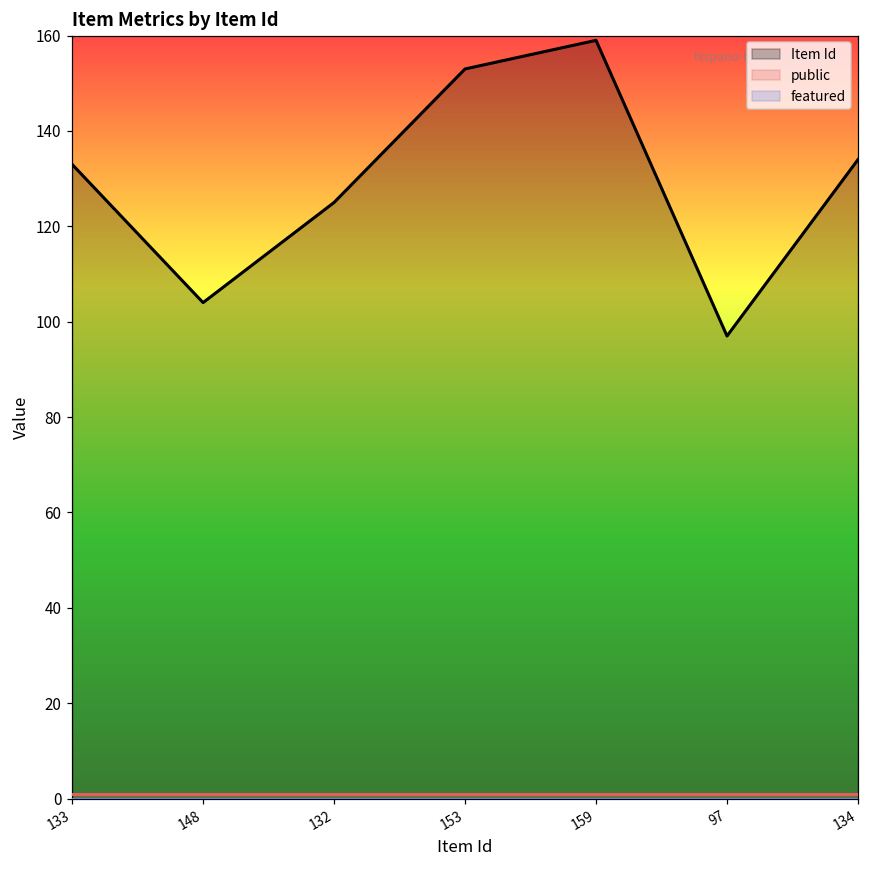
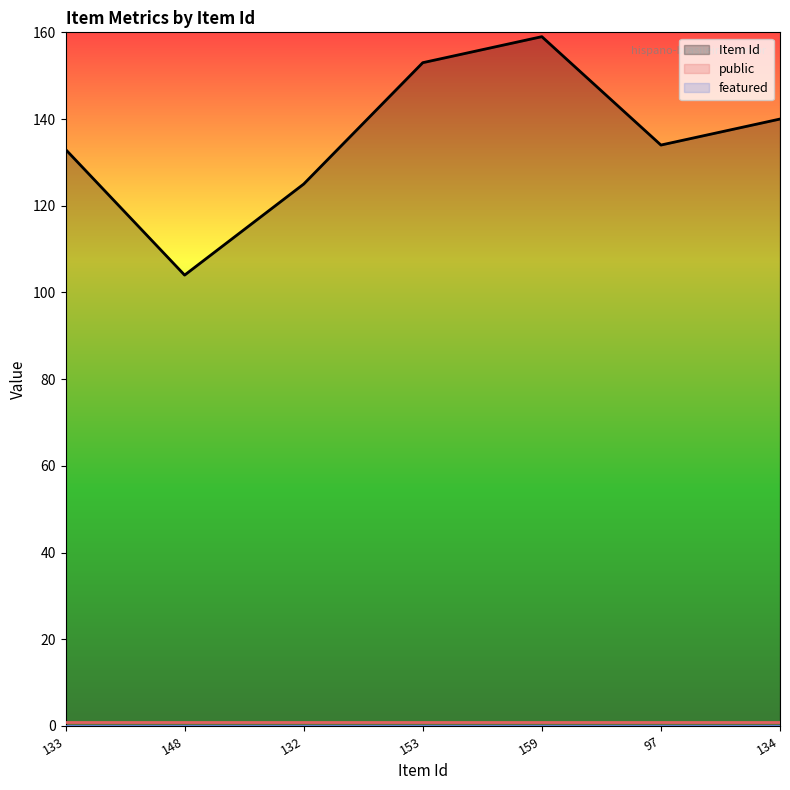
Item Id, 97: 97 -> 134
Item Id, 134: 134 -> 140
